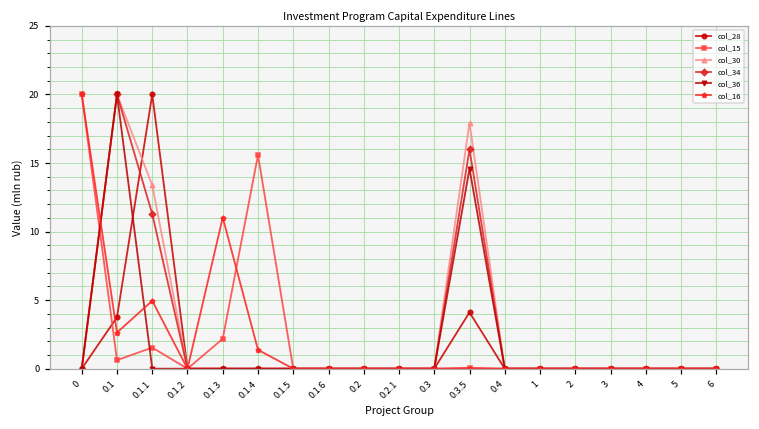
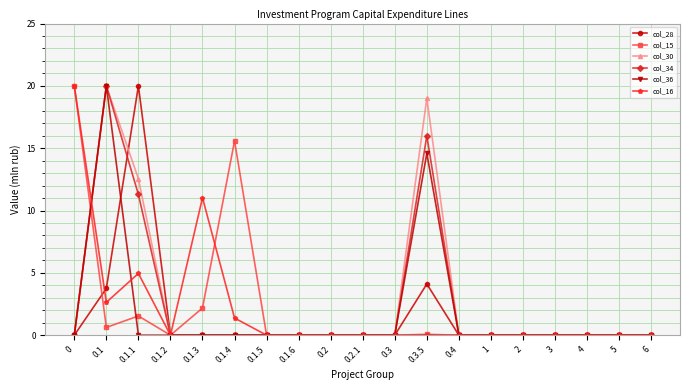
col_30, 0.1.1: 13.4 -> 12.5
col_30, 0.3.5: 17.9 -> 19.0
